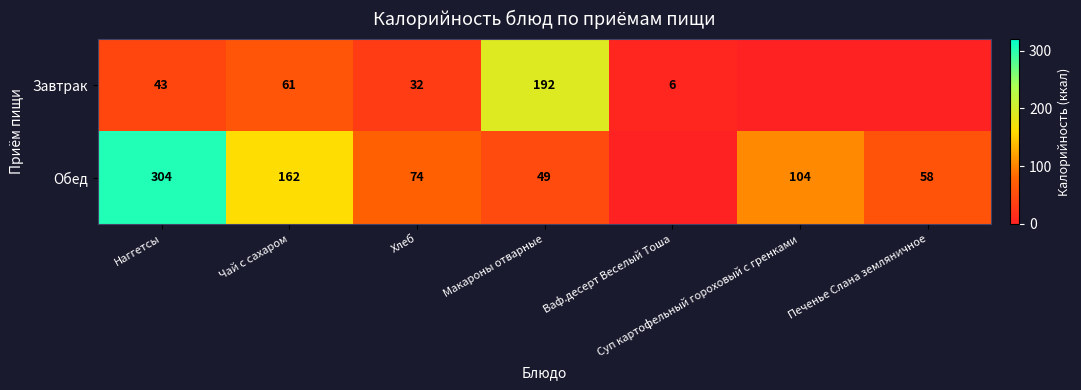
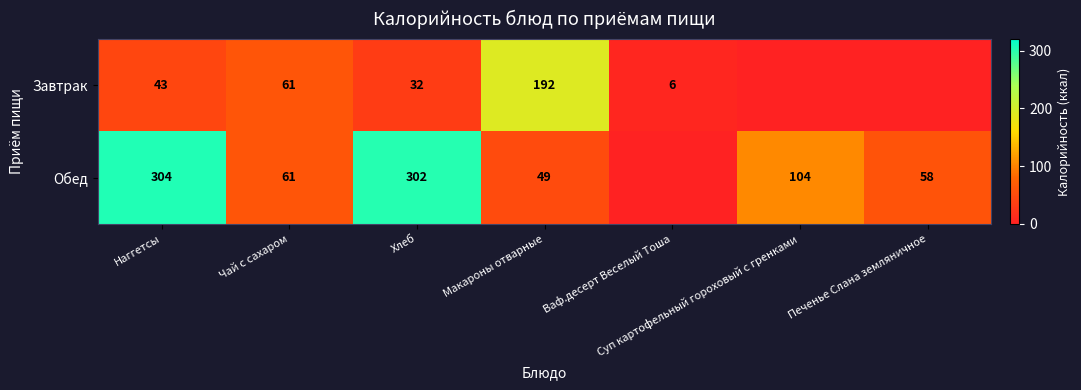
Обед, Чай с сахаром: 162 -> 61
Обед, Хлеб: 74 -> 302
